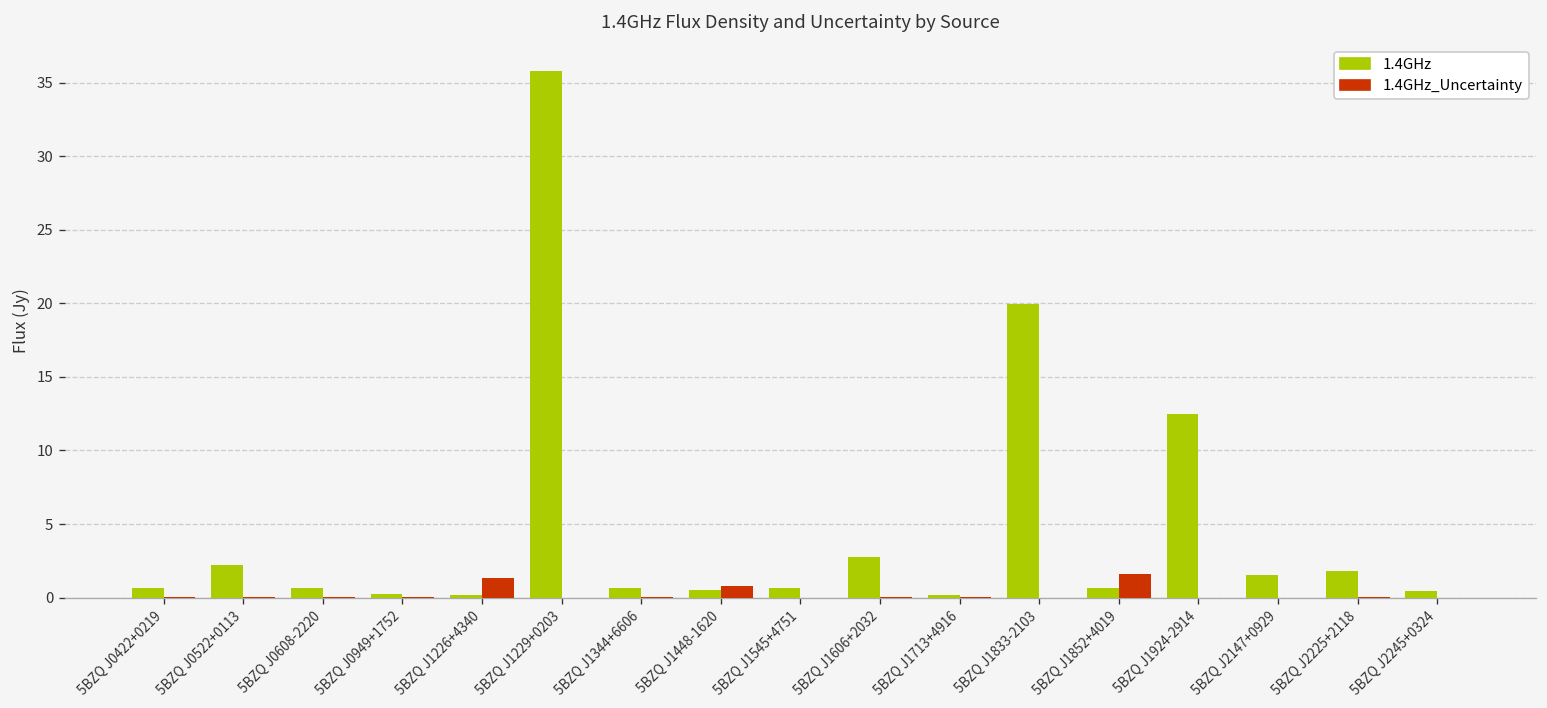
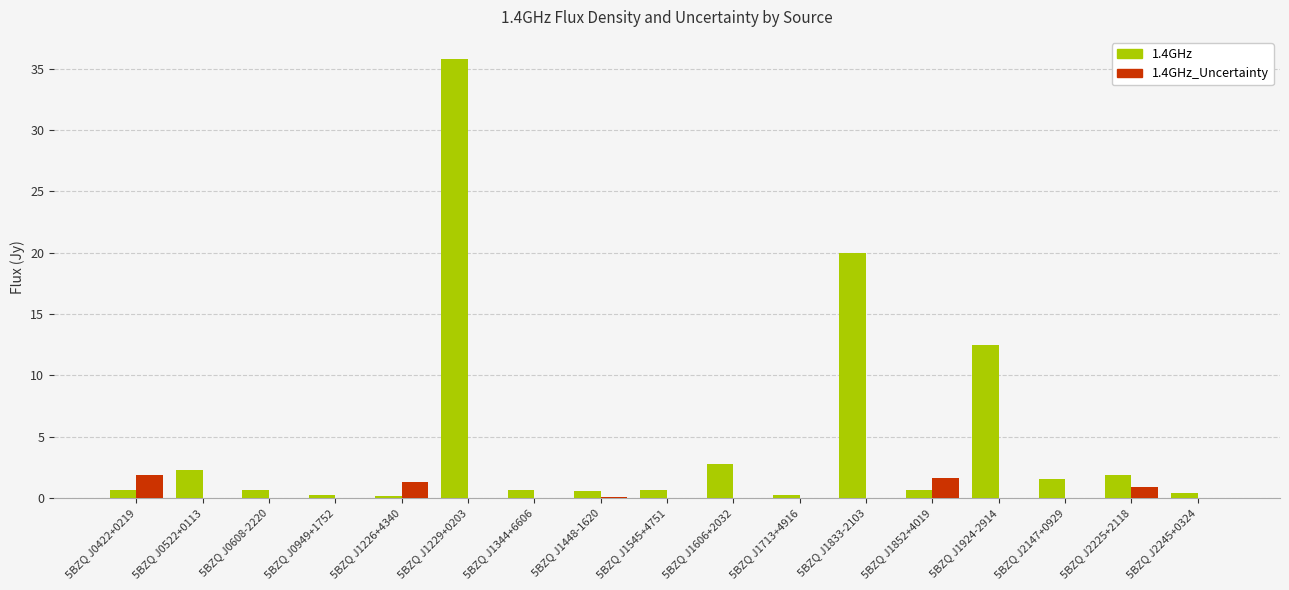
1.4GHz_Uncertainty, 5BZQ J0422+0219: 0.0 -> 1.9
1.4GHz_Uncertainty, 5BZQ J1448-1620: 0.8 -> 0.0
1.4GHz_Uncertainty, 5BZQ J2225+2118: 0.1 -> 0.9
